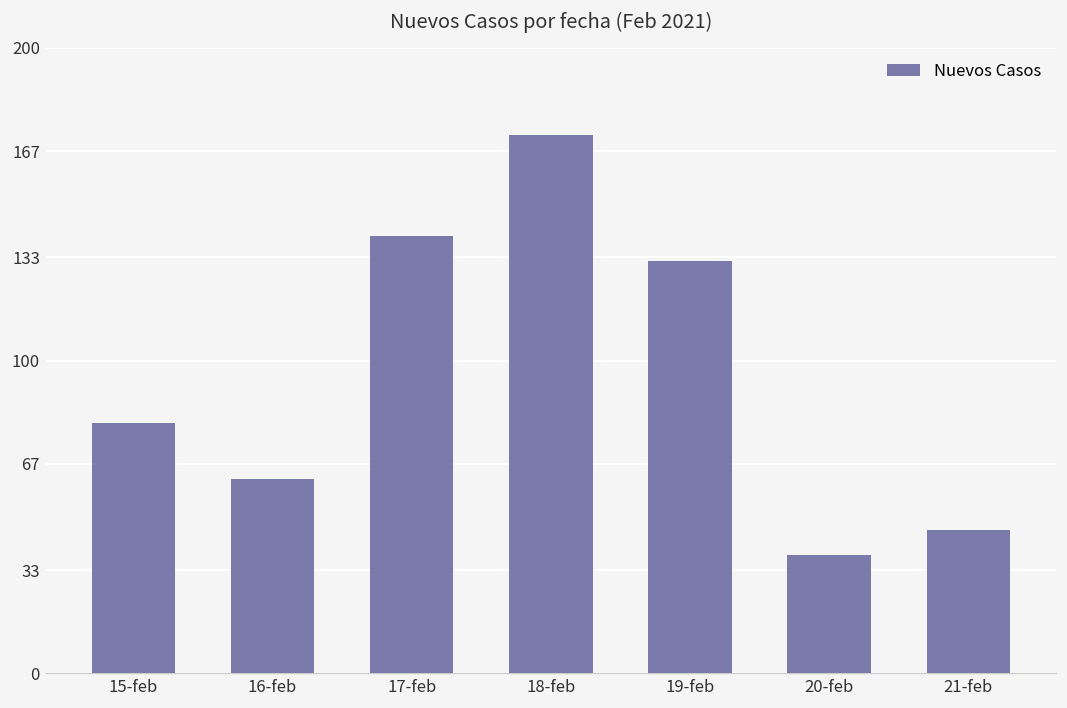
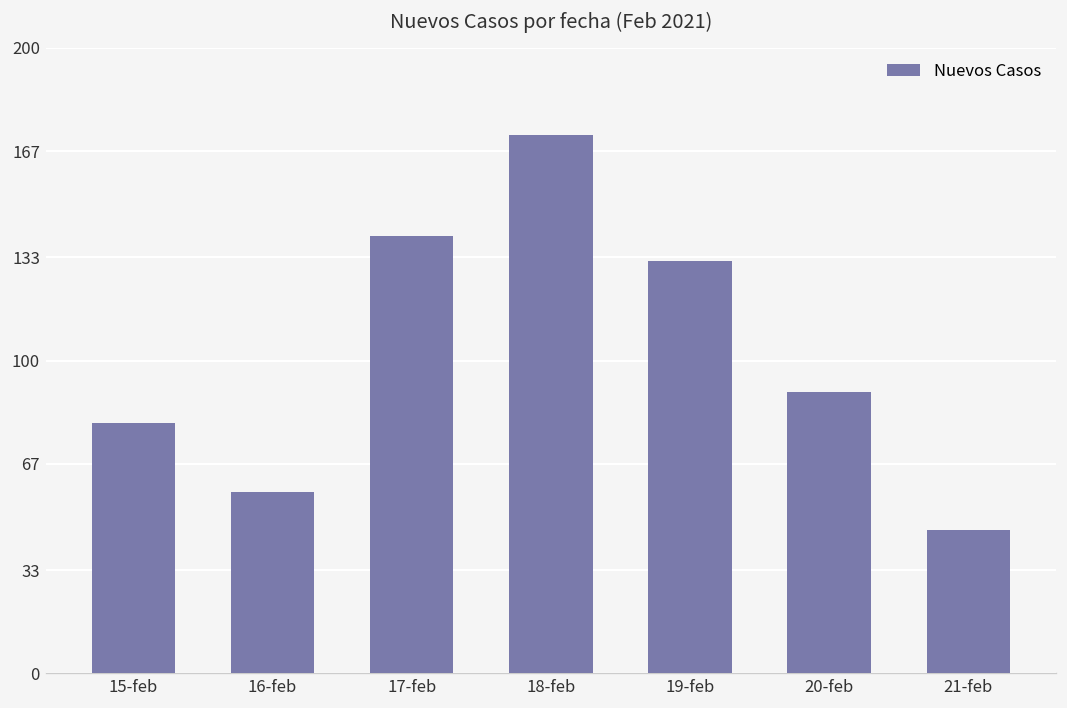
16-feb: 62 -> 58
20-feb: 38 -> 90
